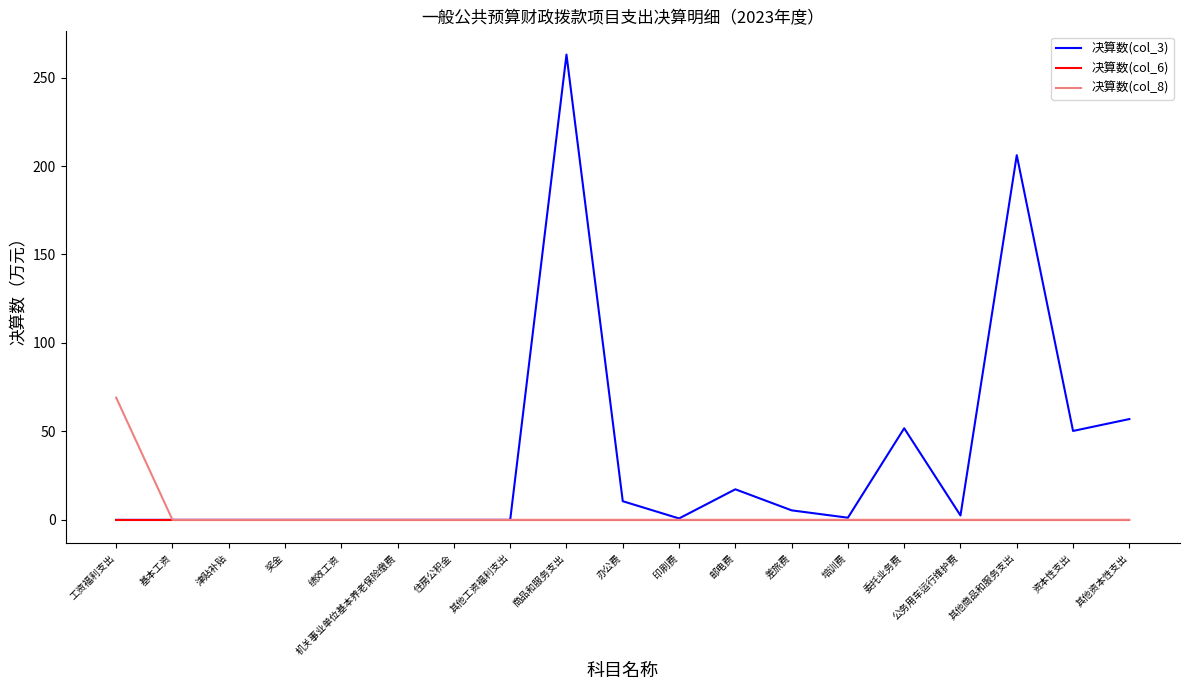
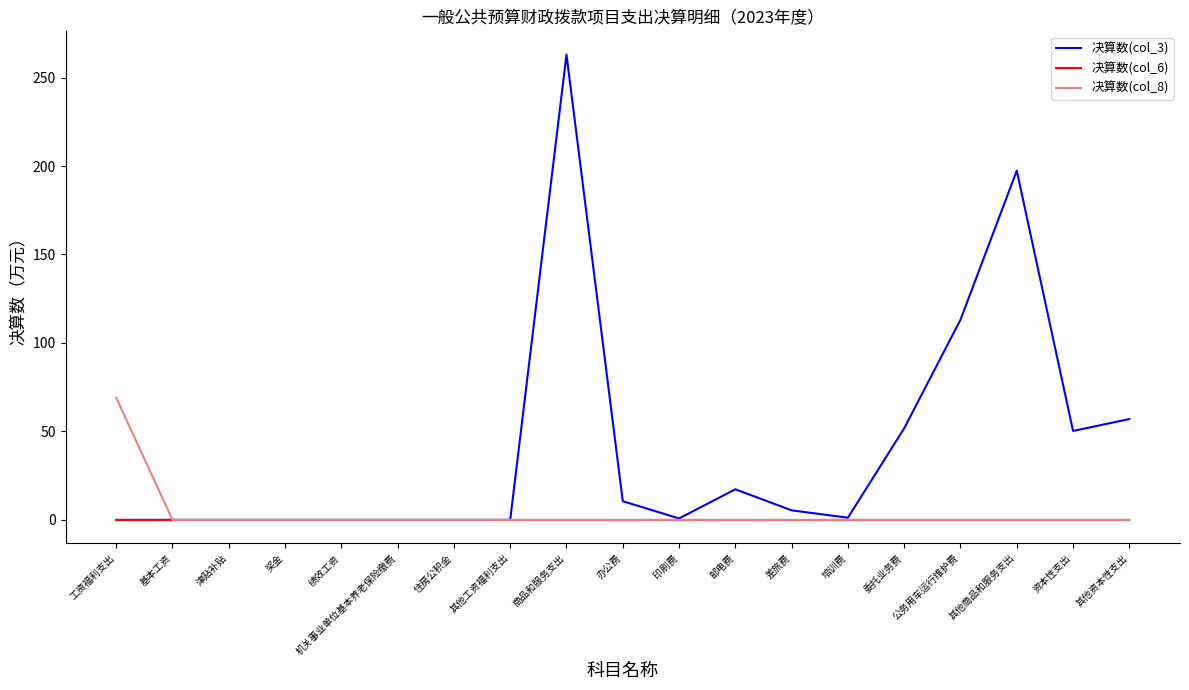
决算数(col_3), 公务用车运行维护费: 2 -> 113
决算数(col_3), 其他商品和服务支出: 206 -> 197
